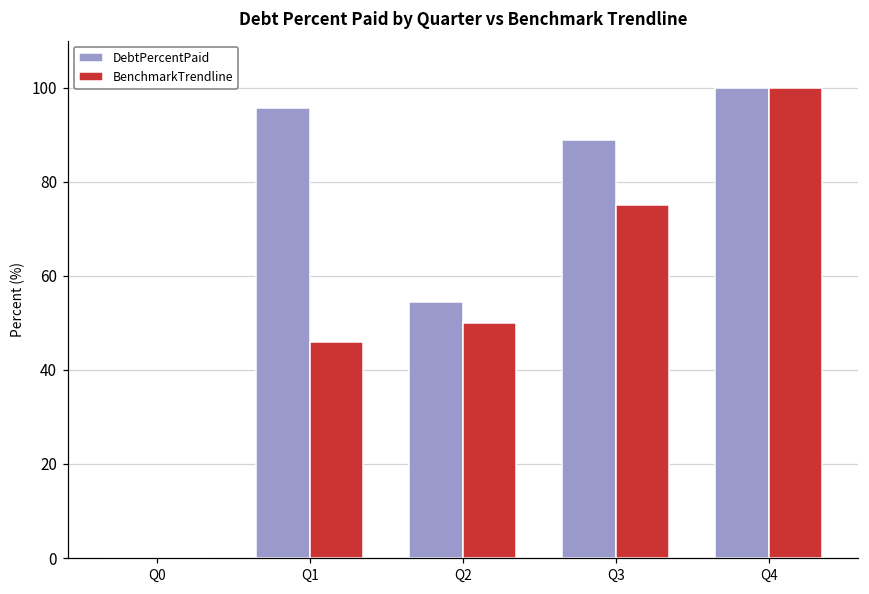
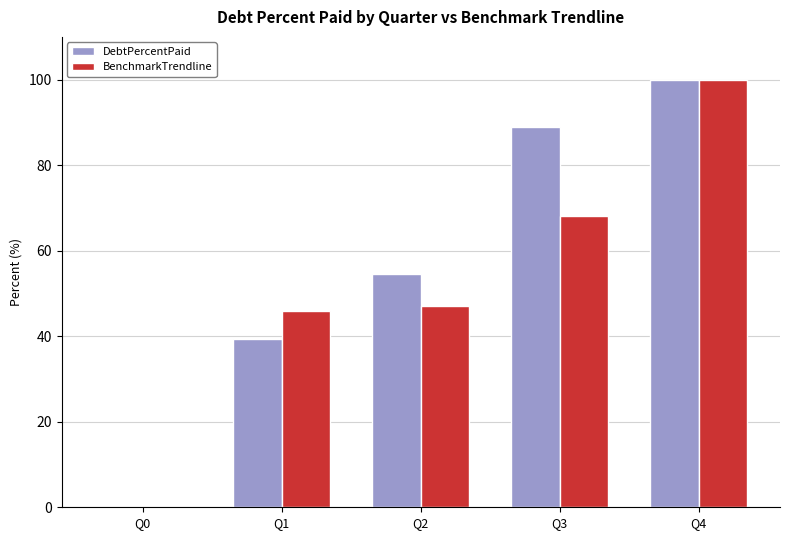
DebtPercentPaid, Q1: 96 -> 39
BenchmarkTrendline, Q2: 50 -> 47
BenchmarkTrendline, Q3: 75 -> 68
